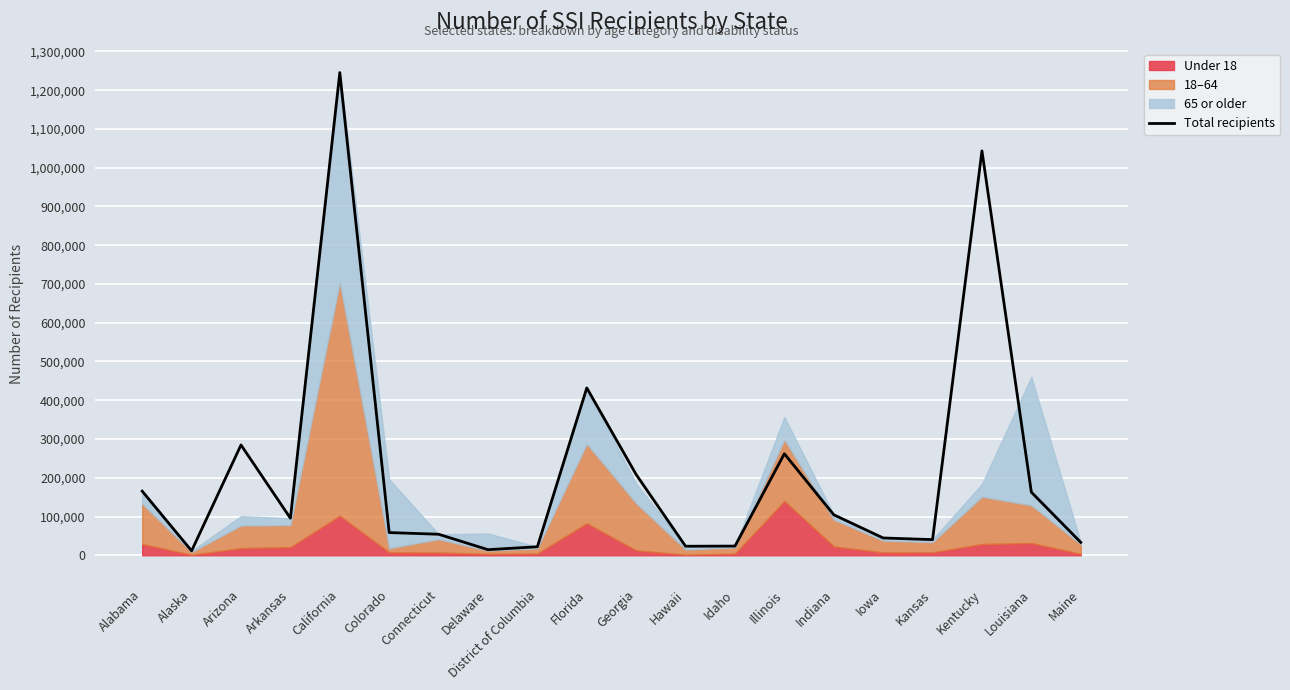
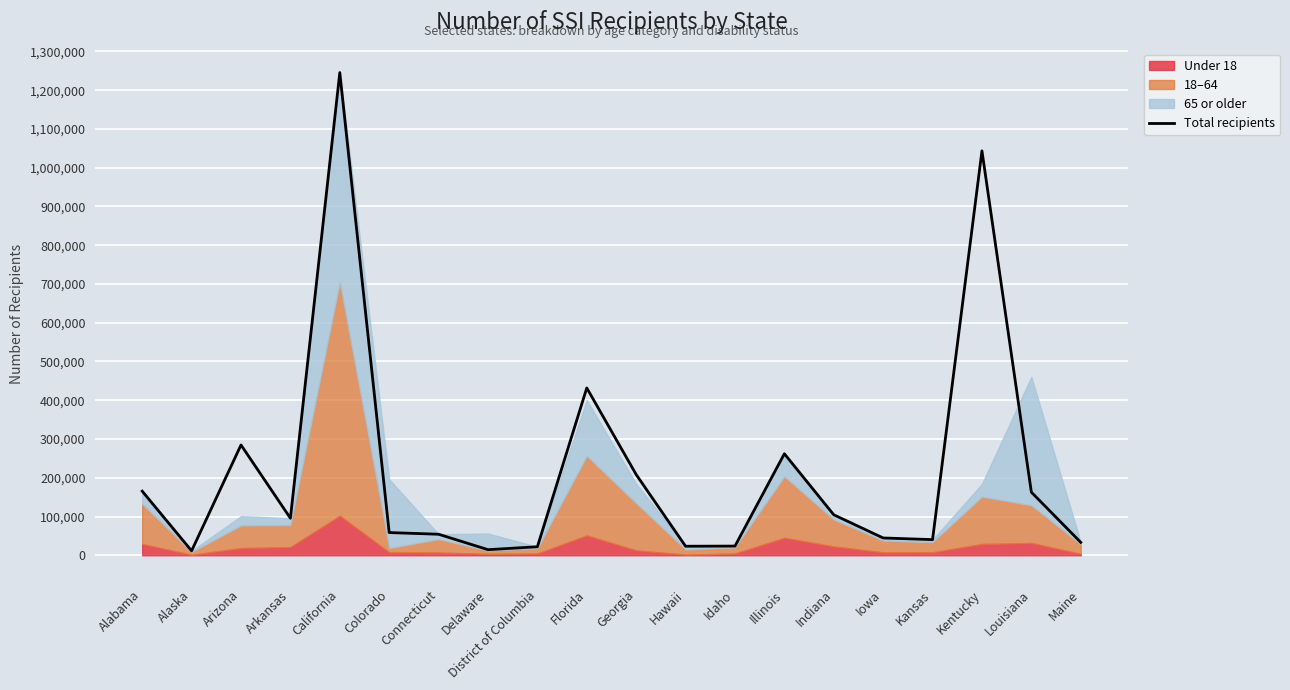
Under 18, Florida: 80,000 -> 50,000
Under 18, Illinois: 140,000 -> 50,000
